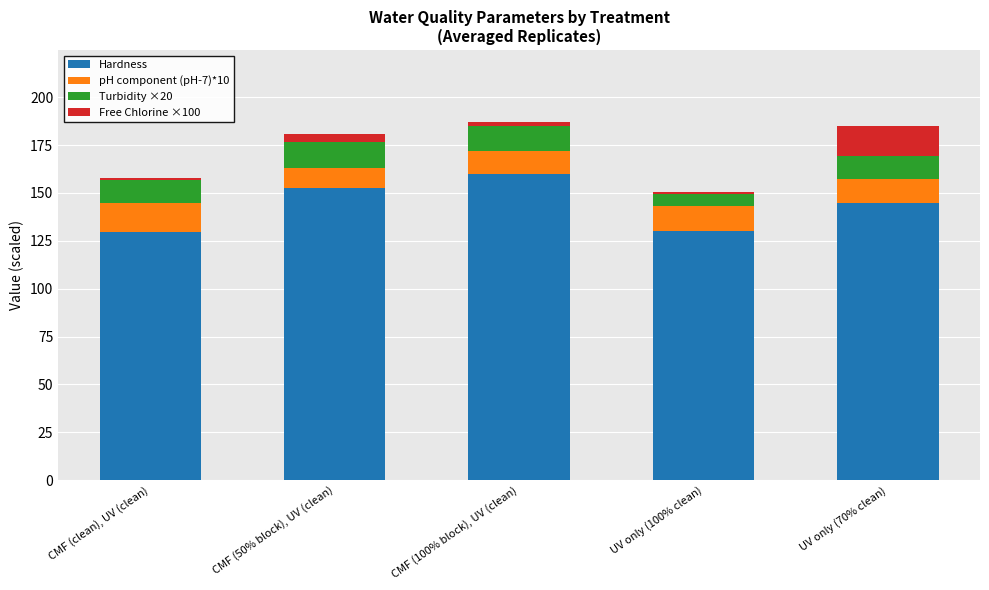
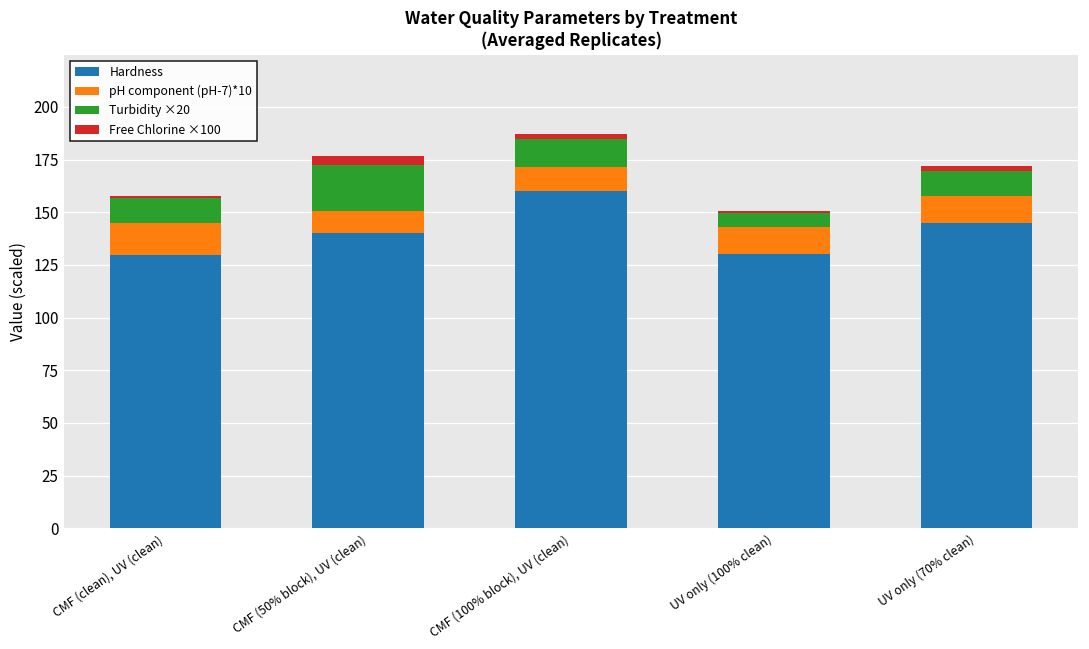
Hardness, CMF (50% block), UV (clean): 153 -> 140
Turbidity ×20, CMF (50% block), UV (clean): 14 -> 22
Free Chlorine ×100, UV only (70% clean): 16 -> 2
